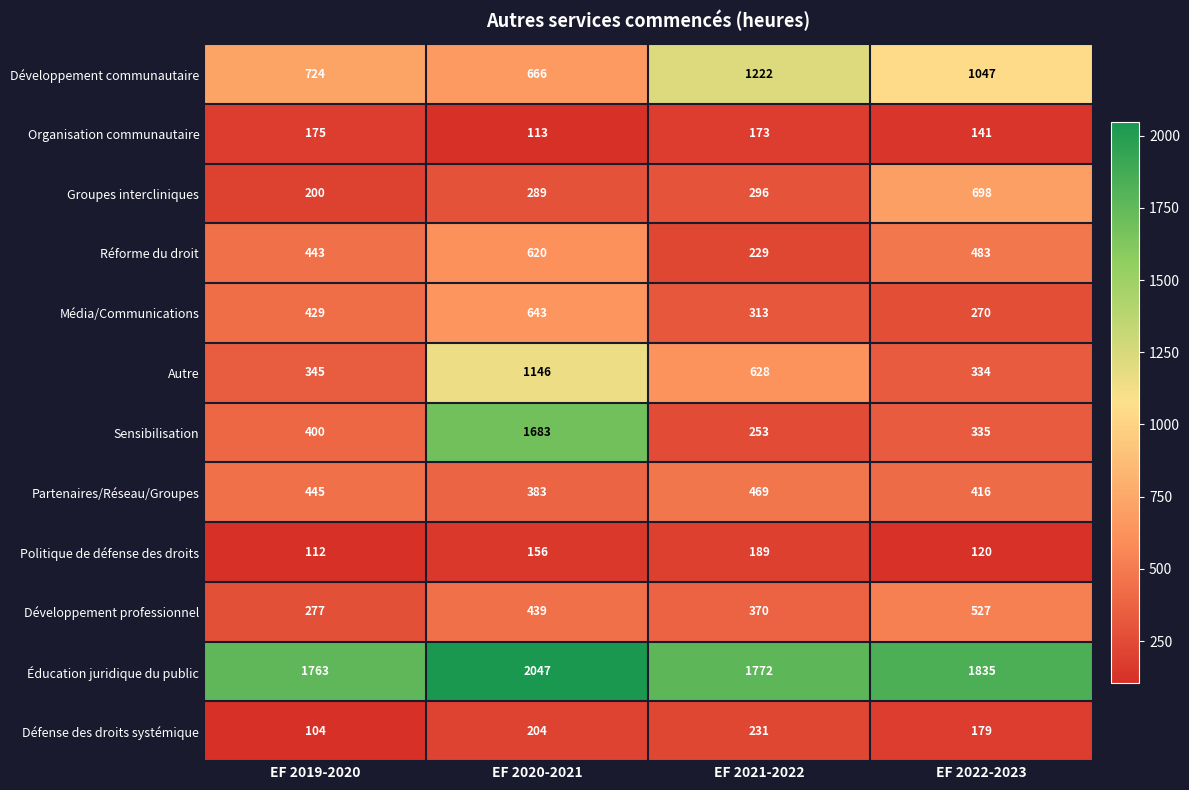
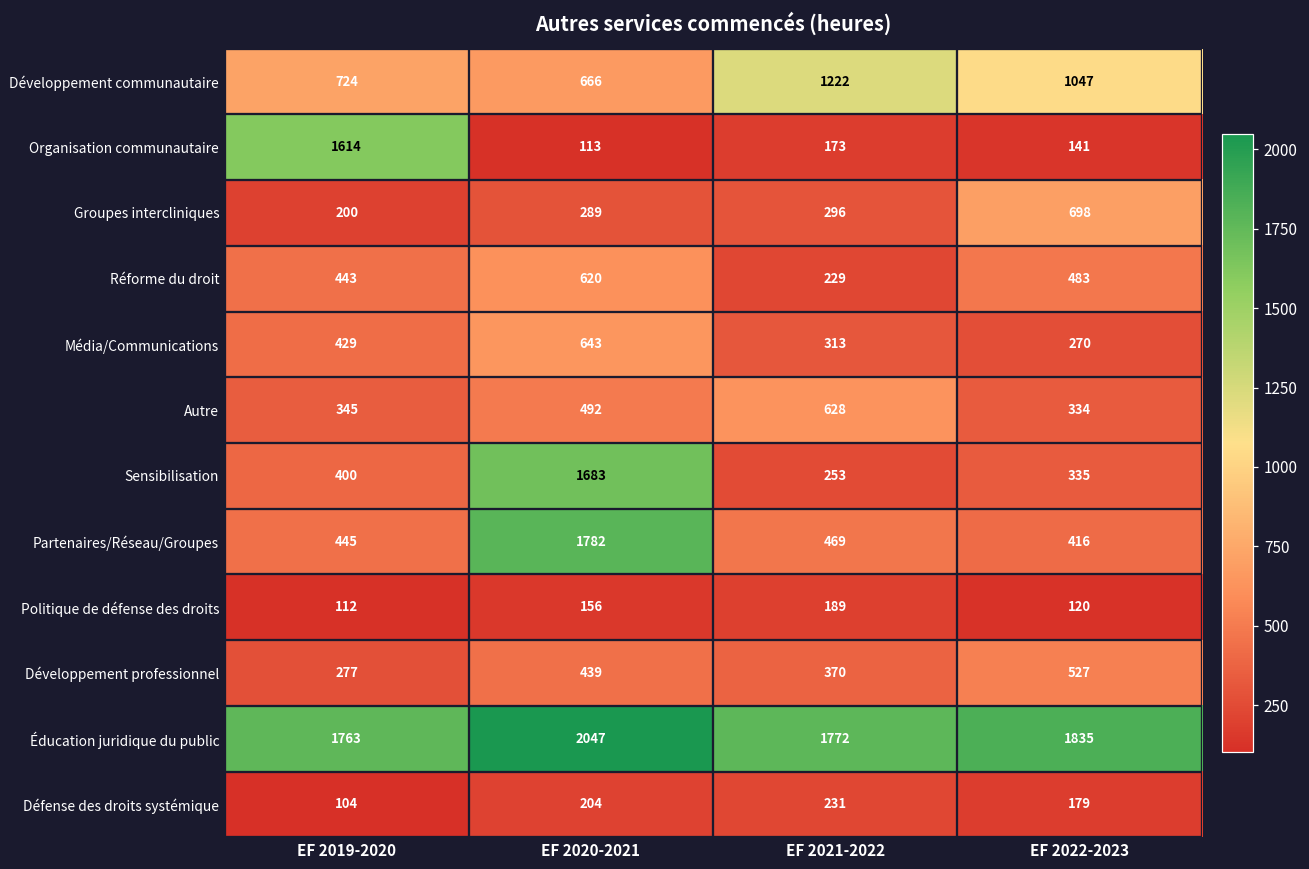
Organisation communautaire, EF 2019-2020: 175 -> 1614
Autre, EF 2020-2021: 1146 -> 492
Partenaires/Réseau/Groupes, EF 2020-2021: 383 -> 1782
